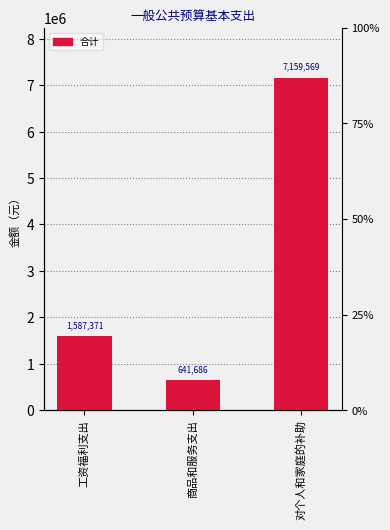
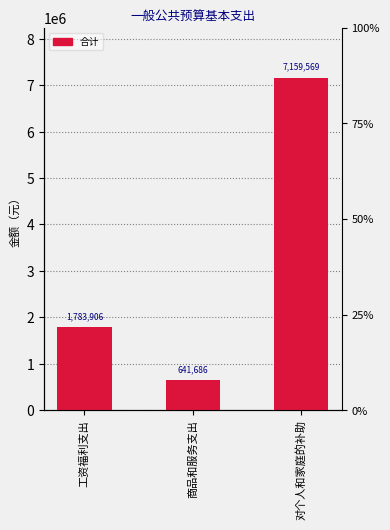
工资福利支出: 1,587,371 -> 1,783,906
